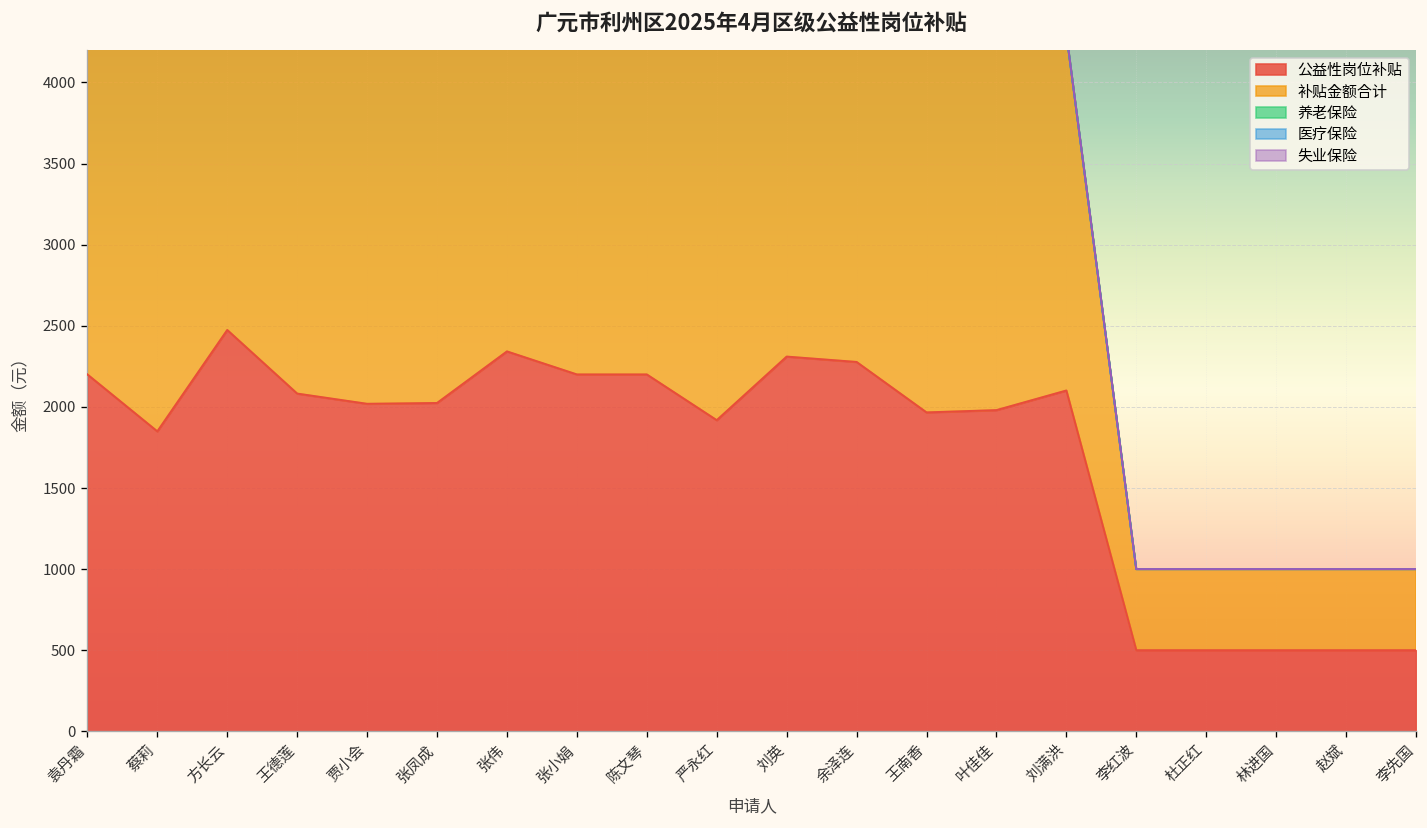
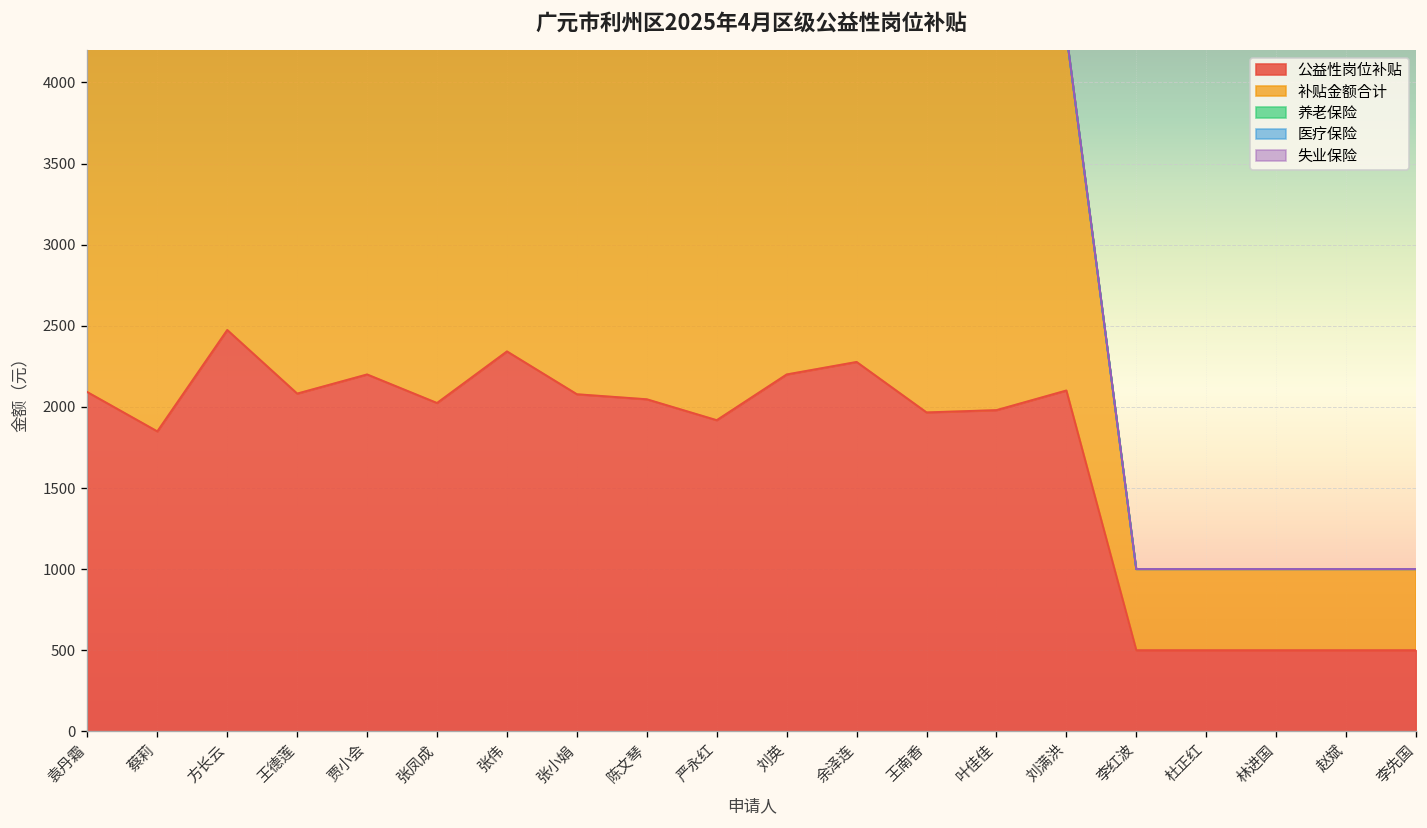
公益性岗位补贴, 袁丹霜: 2200 -> 2090
公益性岗位补贴, 贾小会: 2020 -> 2200
公益性岗位补贴, 张小娟: 2200 -> 2080
公益性岗位补贴, 陈文琴: 2200 -> 2050
公益性岗位补贴, 刘英: 2310 -> 2200
